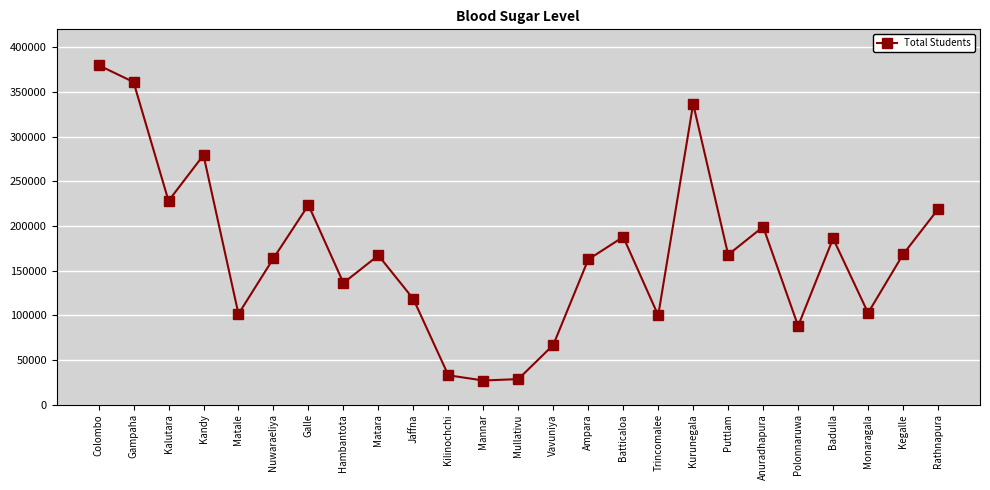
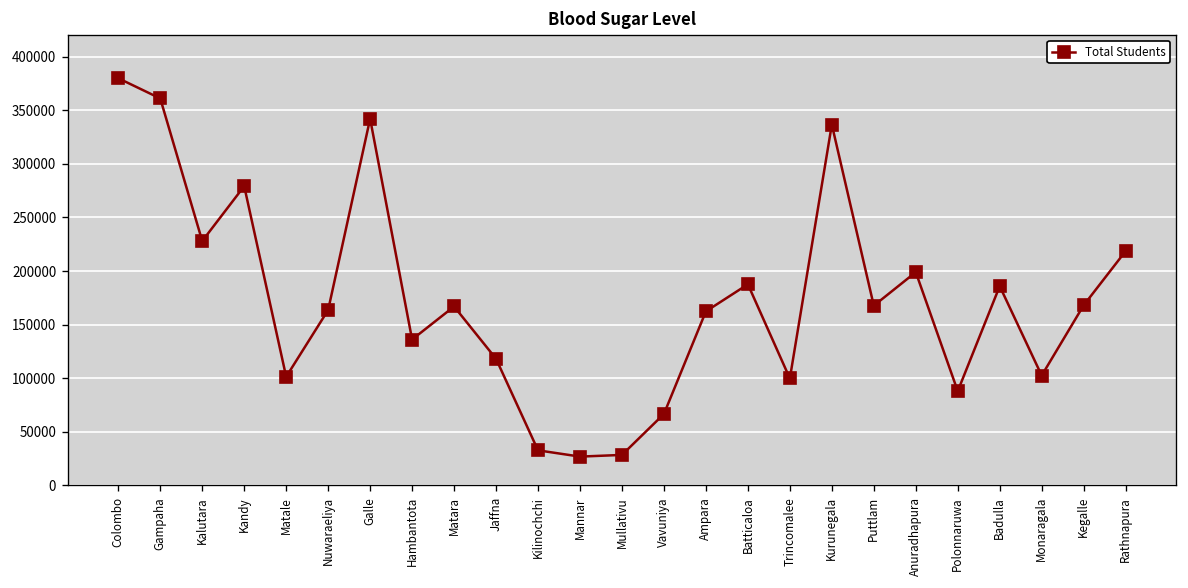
Galle: 220000 -> 340000
